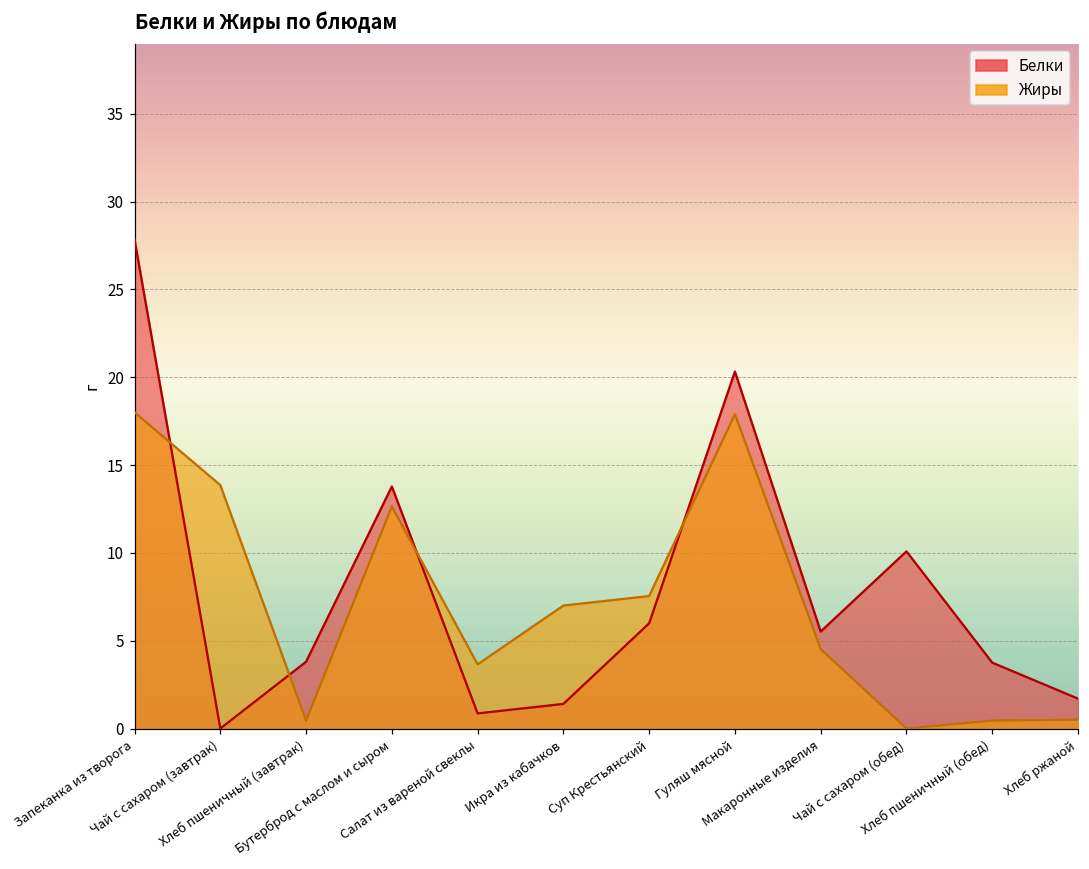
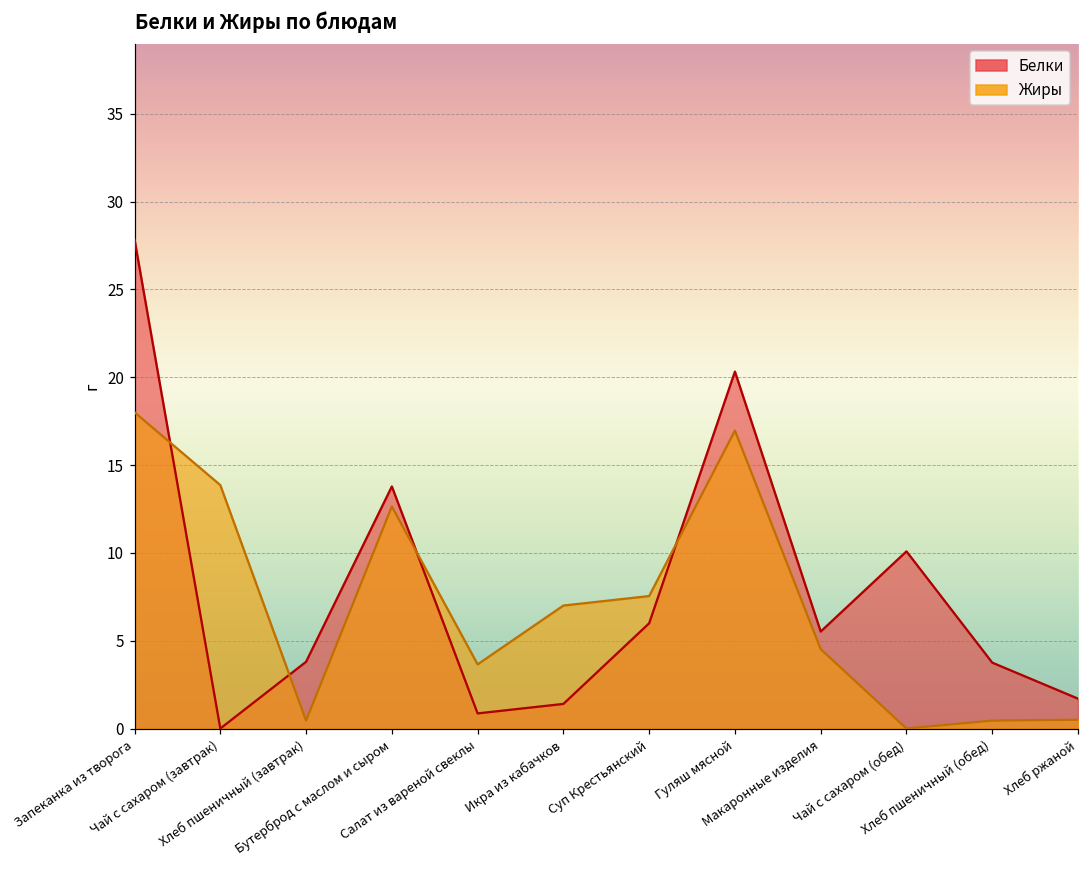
Жиры, Гуляш мясной: 17.9 -> 17.0
